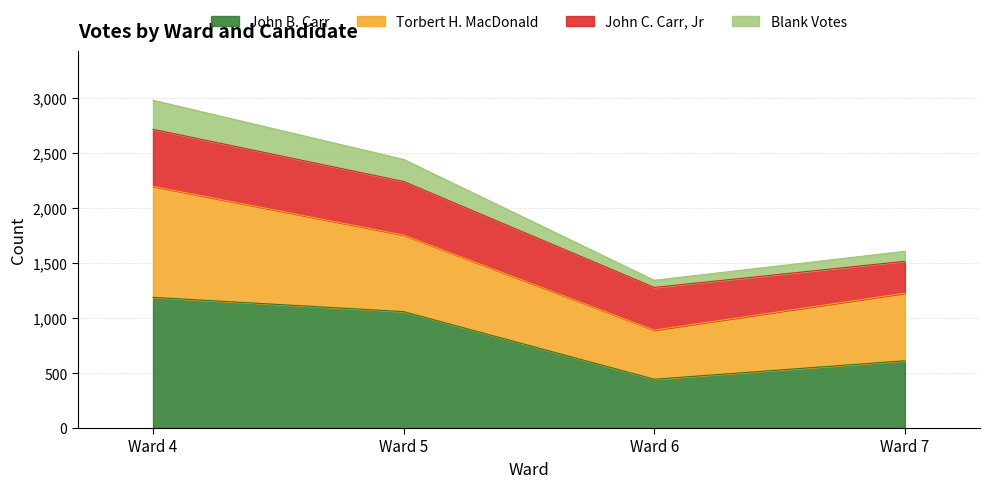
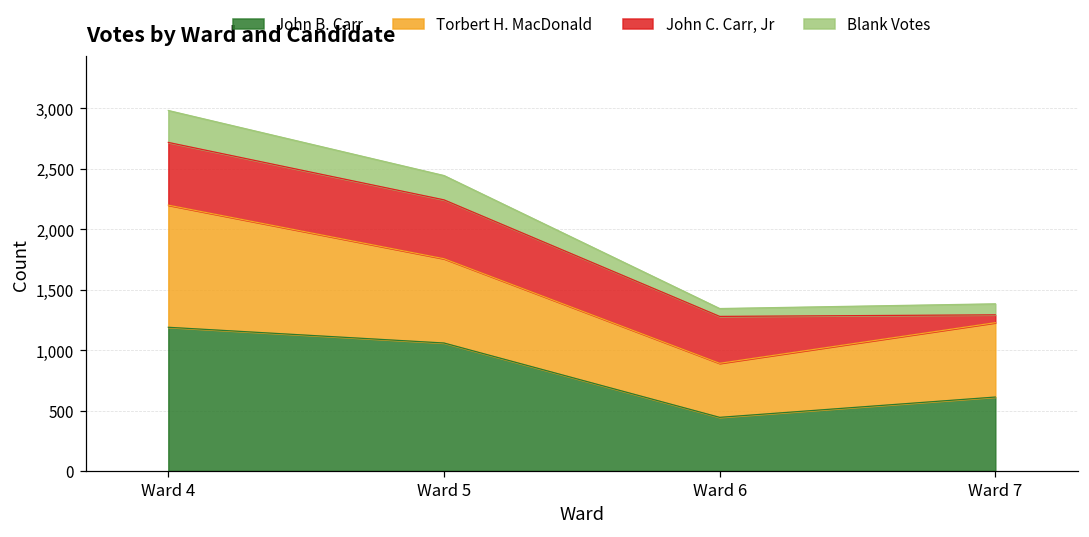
John C. Carr, Jr, Ward 7: 290 -> 70
